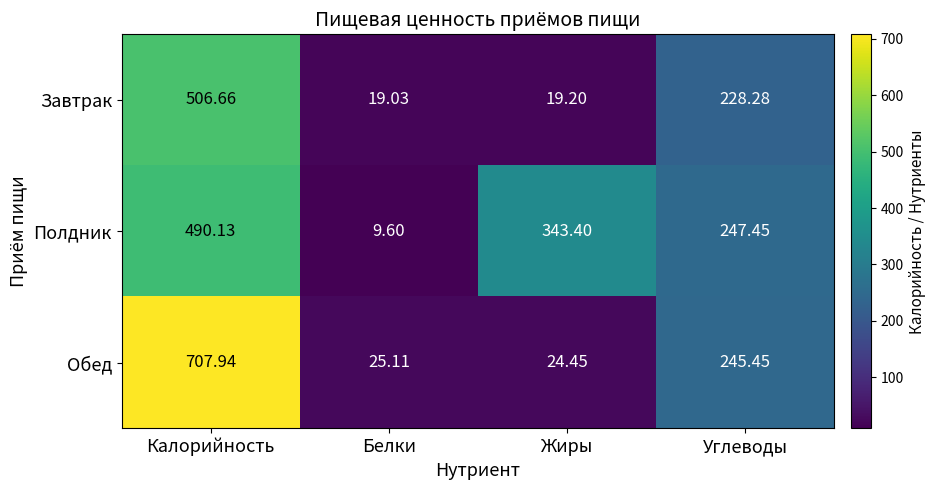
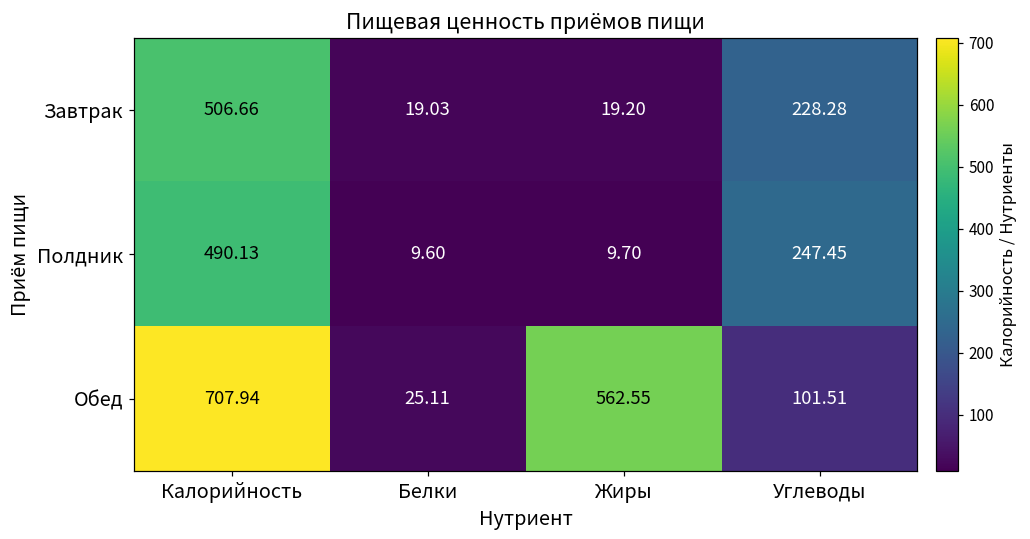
Полдник, Жиры: 343.40 -> 9.70
Обед, Жиры: 24.45 -> 562.55
Обед, Углеводы: 245.45 -> 101.51
